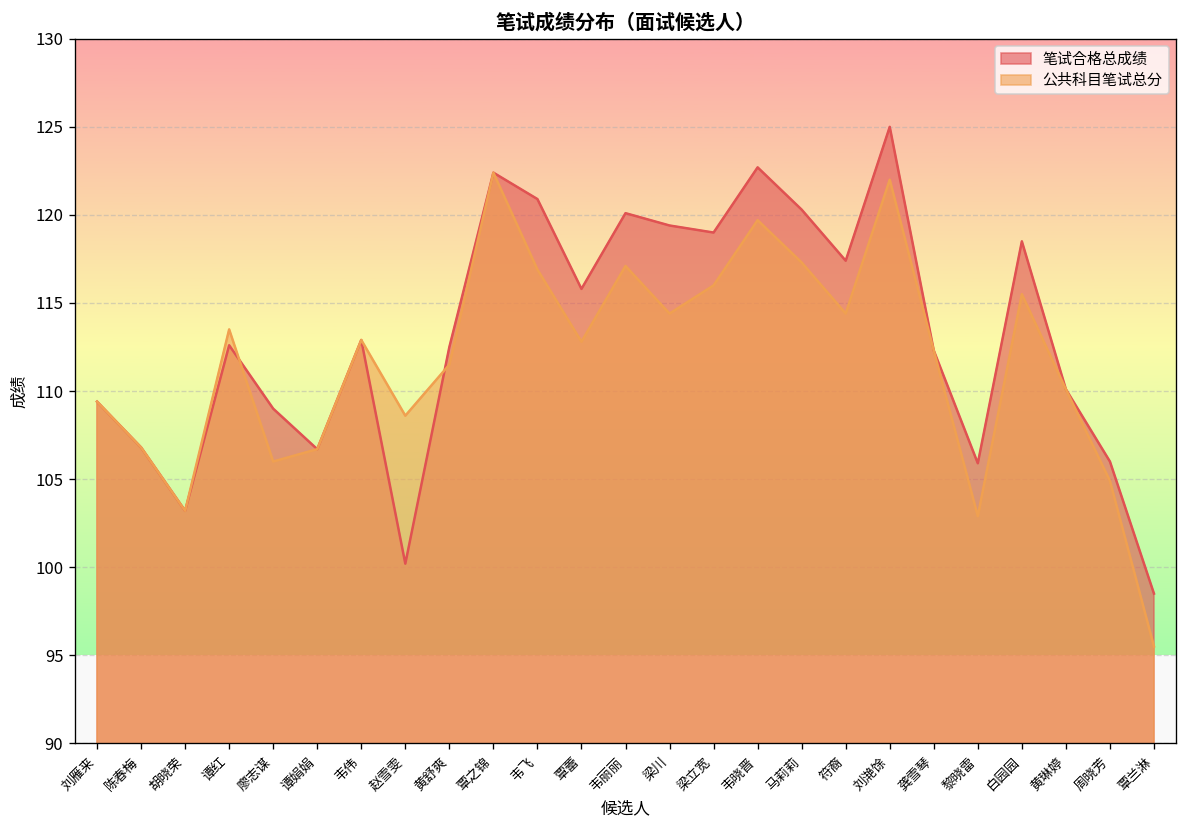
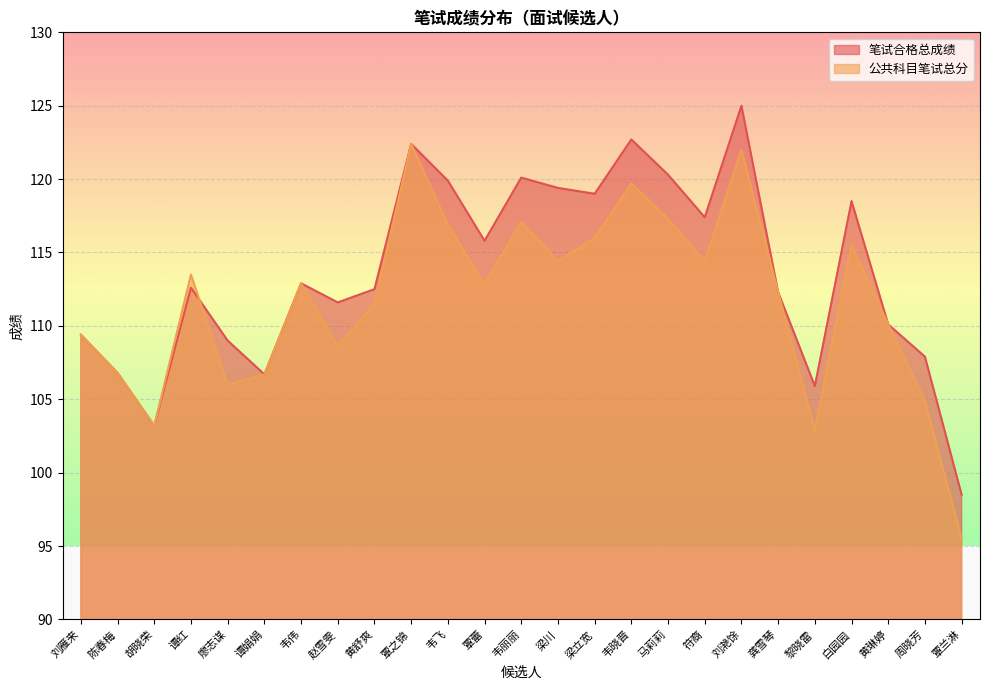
笔试合格总成绩, 赵雪雯: 100.2 -> 111.6
笔试合格总成绩, 韦飞: 120.9 -> 119.9
笔试合格总成绩, 周晓芳: 106.0 -> 107.9
